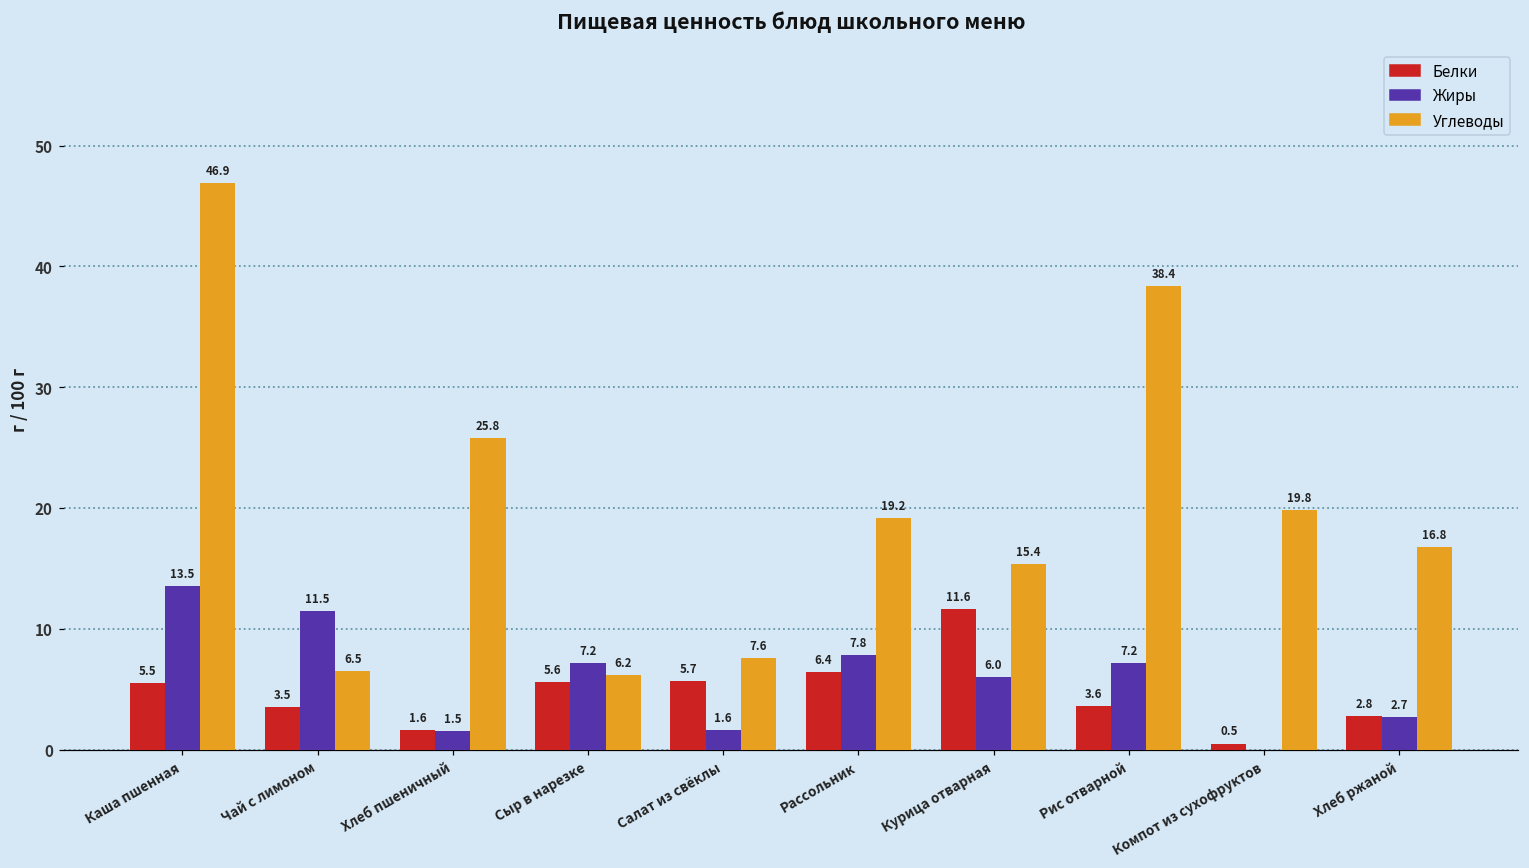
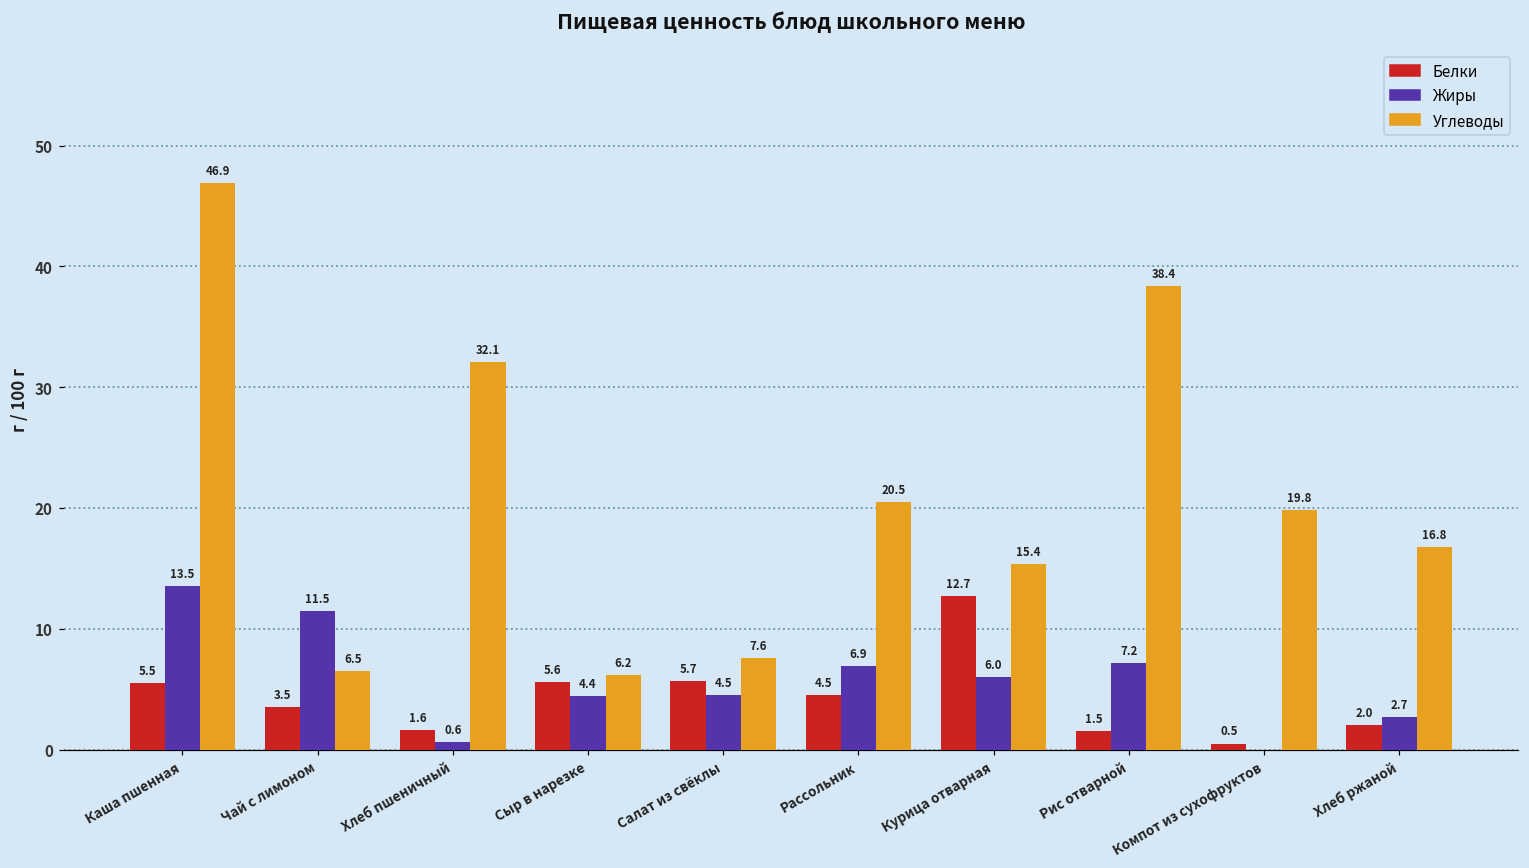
Жиры, Хлеб пшеничный: 1.5 -> 0.6
Углеводы, Хлеб пшеничный: 25.8 -> 32.1
Жиры, Сыр в нарезке: 7.2 -> 4.4
Жиры, Салат из свёклы: 1.6 -> 4.5
Белки, Рассольник: 6.4 -> 4.5
Жиры, Рассольник: 7.8 -> 6.9
Углеводы, Рассольник: 19.2 -> 20.5
Белки, Курица отварная: 11.6 -> 12.7
Белки, Рис отварной: 3.6 -> 1.5
Белки, Хлеб ржаной: 2.8 -> 2.0
